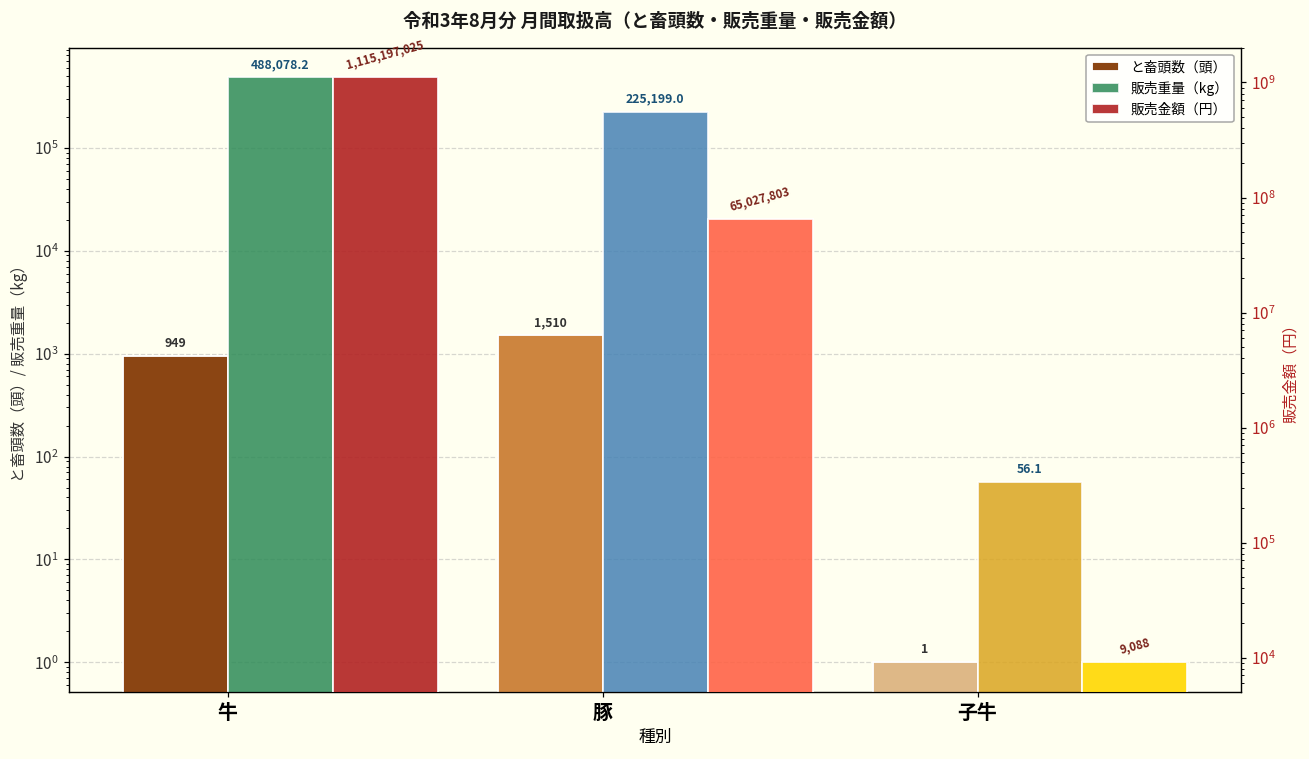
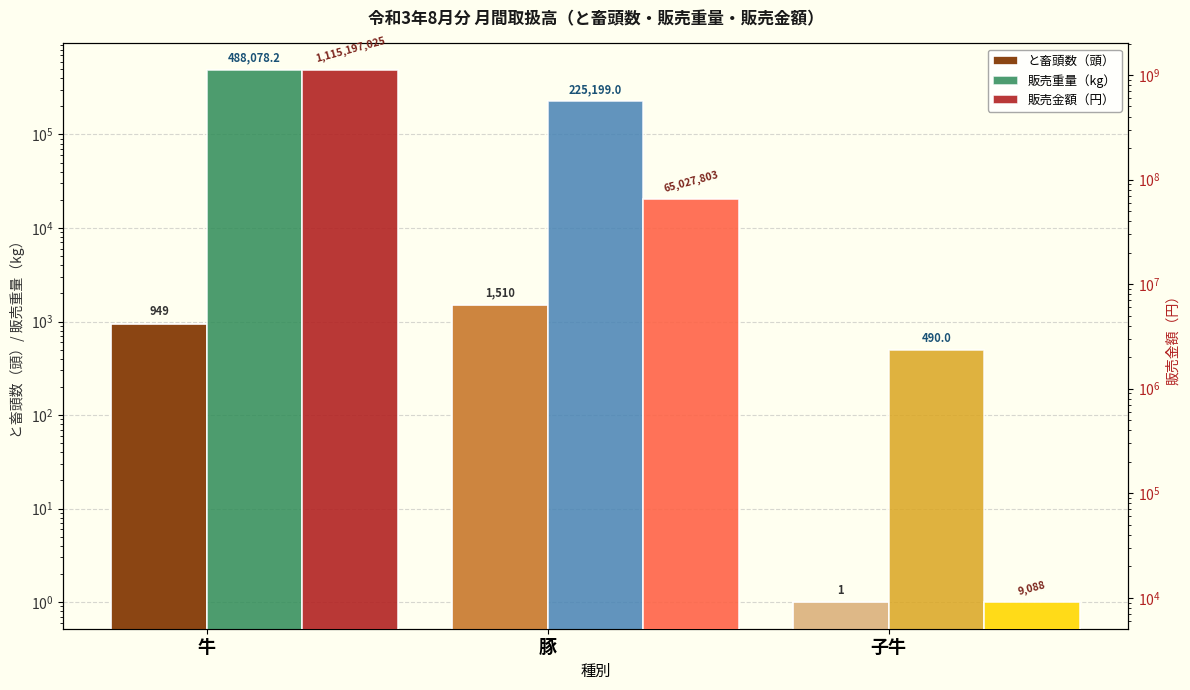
販売重量（kg）, 子牛: 56.1 -> 490.0
